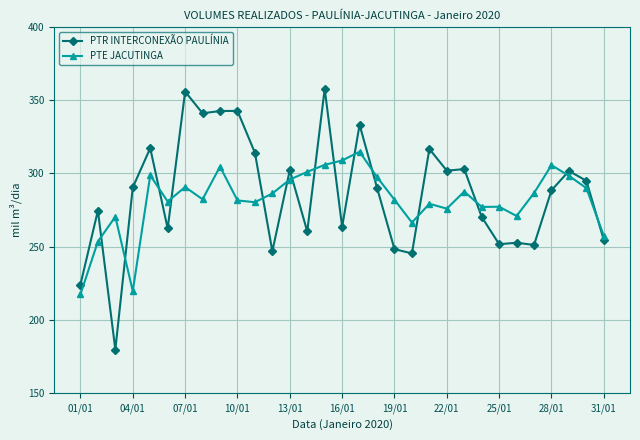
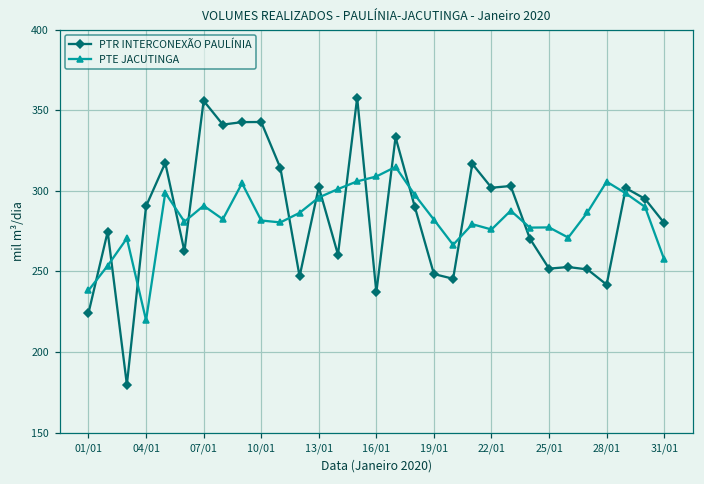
PTE JACUTINGA, 01/01: 218 -> 238
PTR INTERCONEXÃO PAULÍNIA, 16/01: 264 -> 237
PTR INTERCONEXÃO PAULÍNIA, 28/01: 289 -> 242
PTR INTERCONEXÃO PAULÍNIA, 31/01: 255 -> 280
